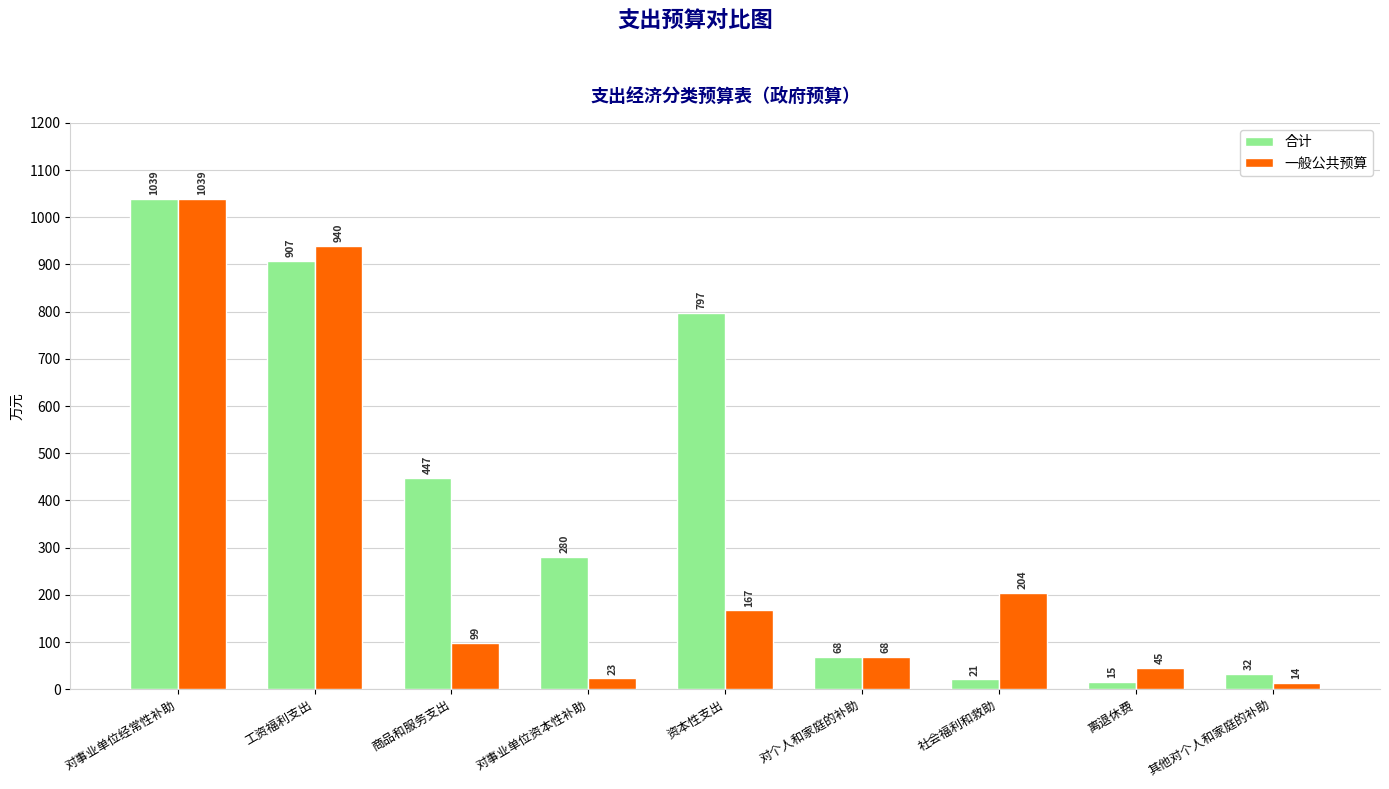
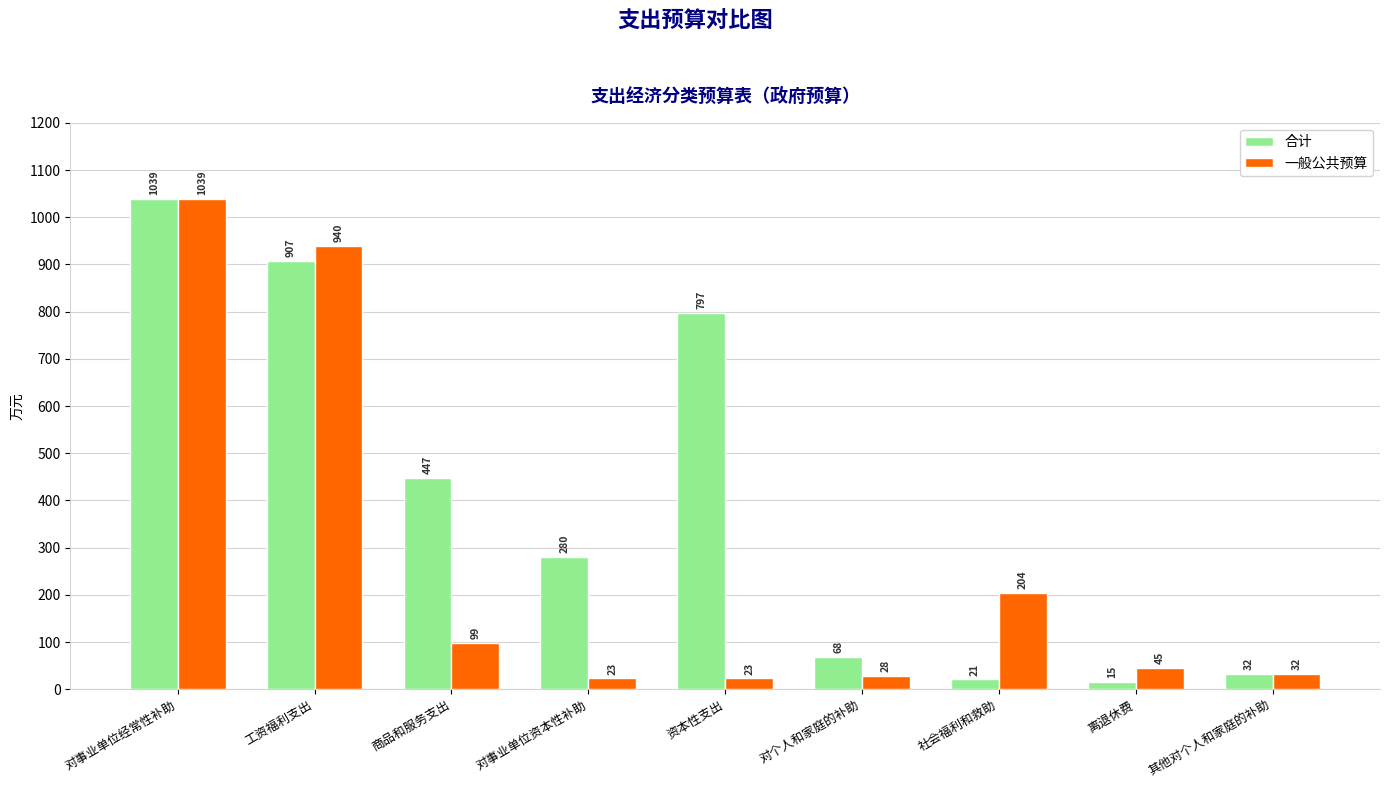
一般公共预算, 资本性支出: 167 -> 23
一般公共预算, 对个人和家庭的补助: 68 -> 28
一般公共预算, 其他对个人和家庭的补助: 14 -> 32
